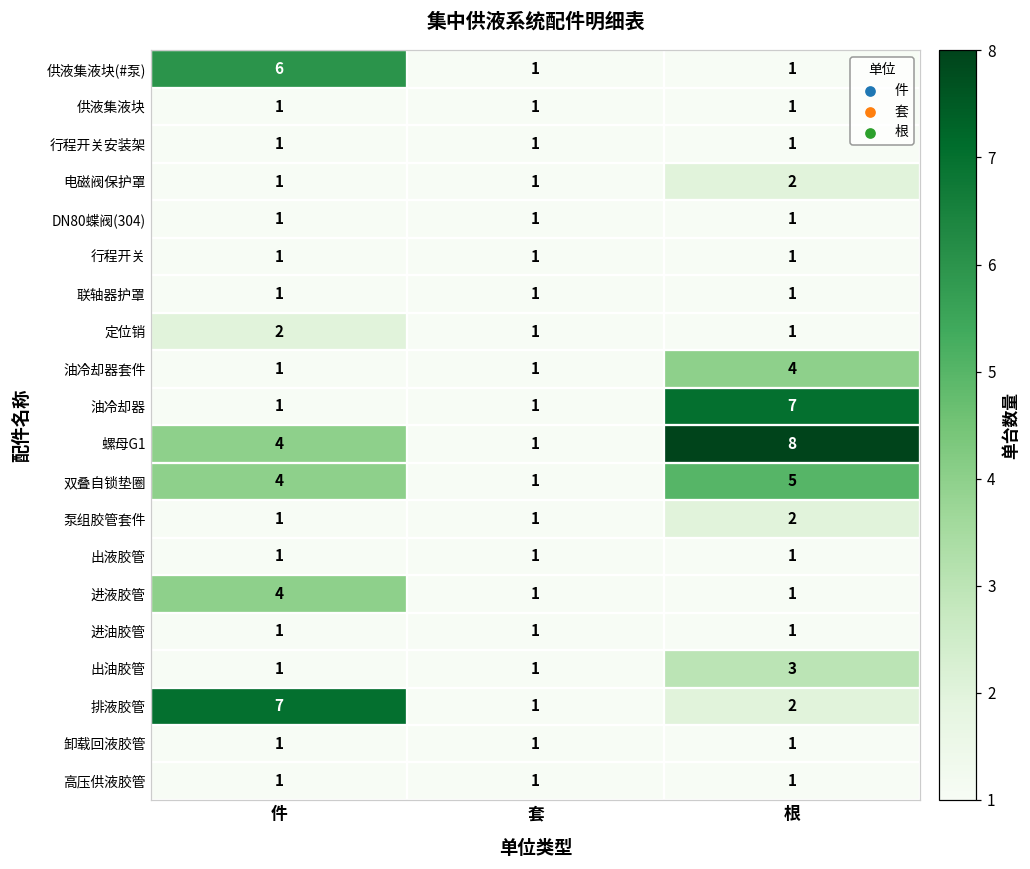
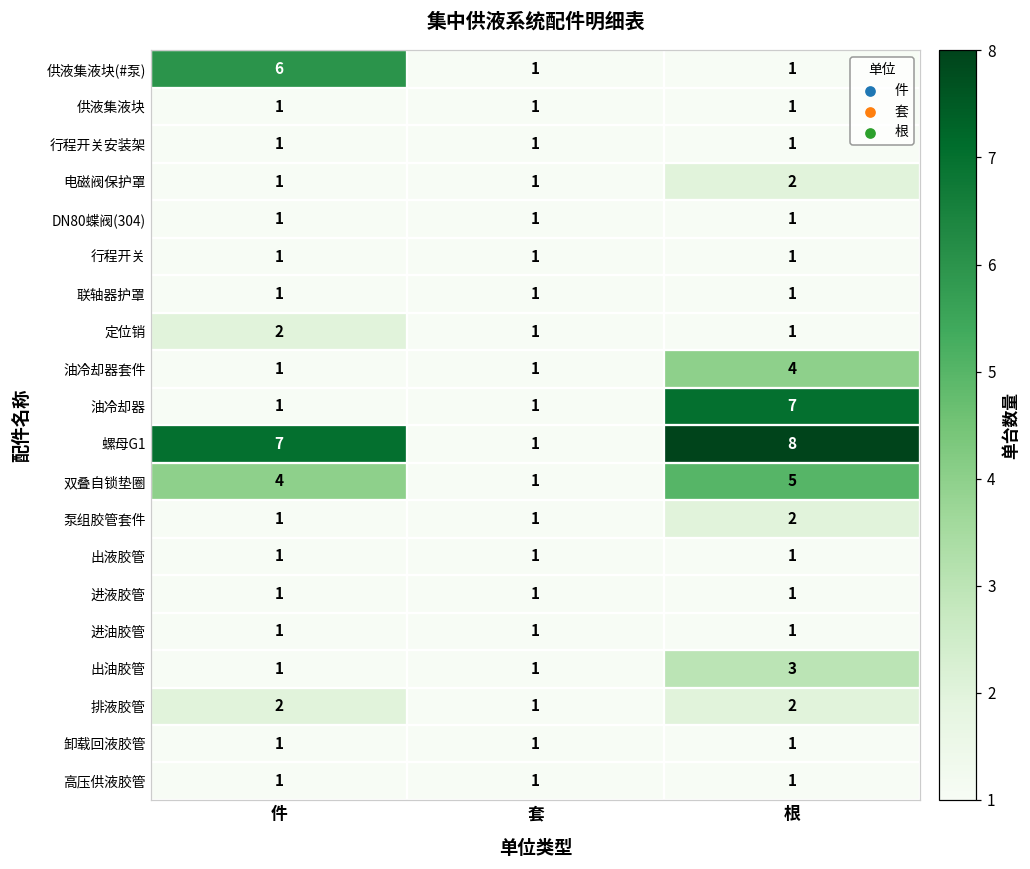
螺母G1, 件: 4 -> 7
进液胶管, 件: 4 -> 1
排液胶管, 件: 7 -> 2
